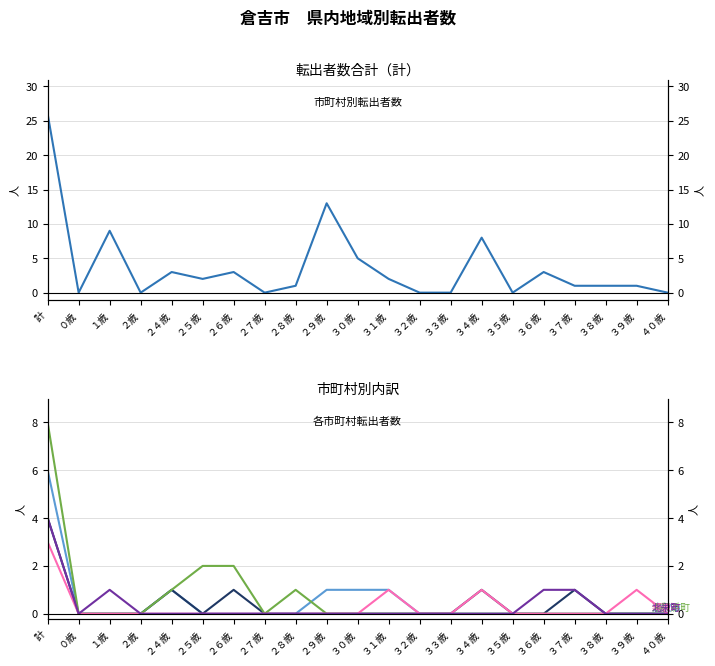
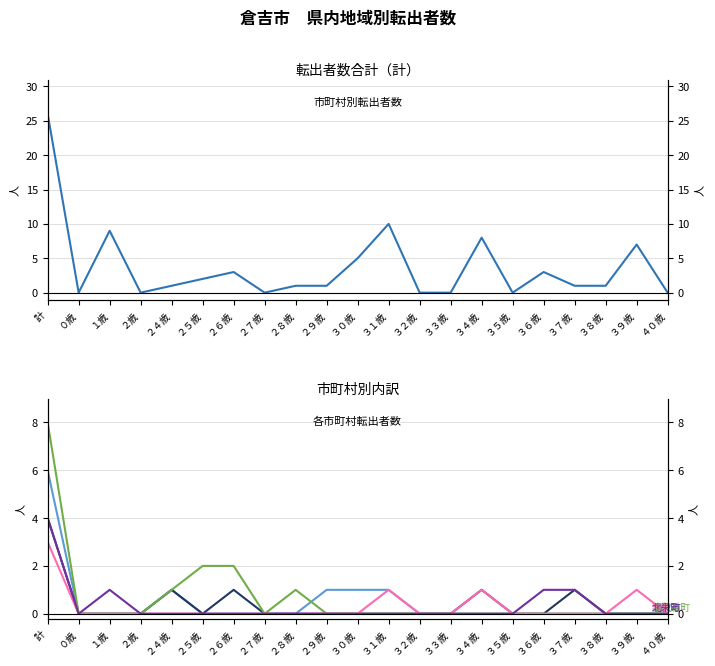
転出者数合計（計）, ２４歳: 3 -> 1
転出者数合計（計）, ２９歳: 13 -> 1
転出者数合計（計）, ３１歳: 2 -> 10
転出者数合計（計）, ３９歳: 1 -> 7
